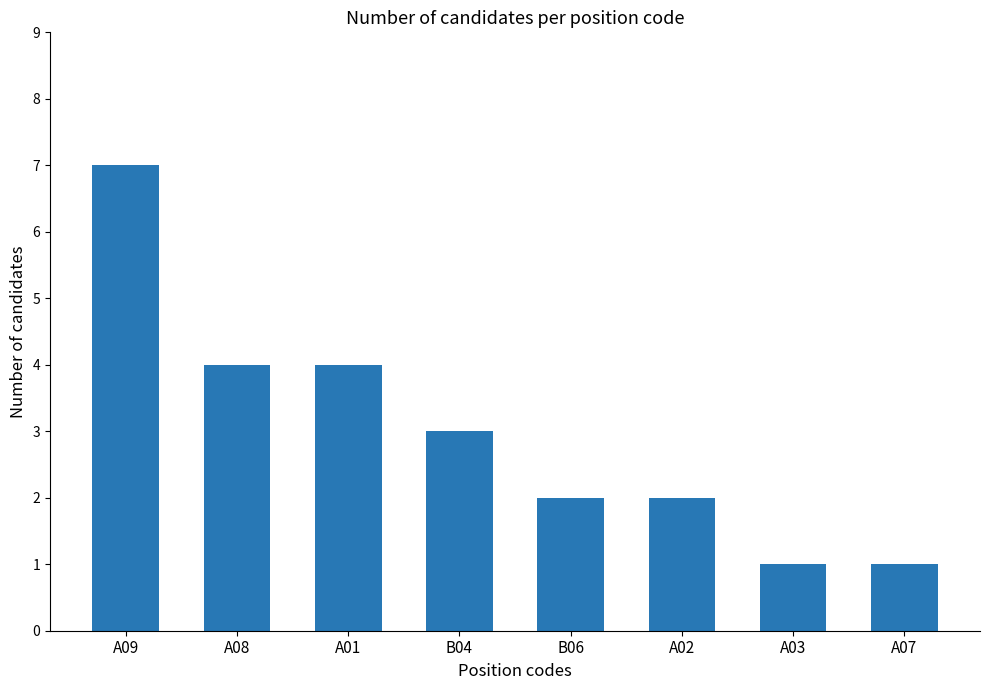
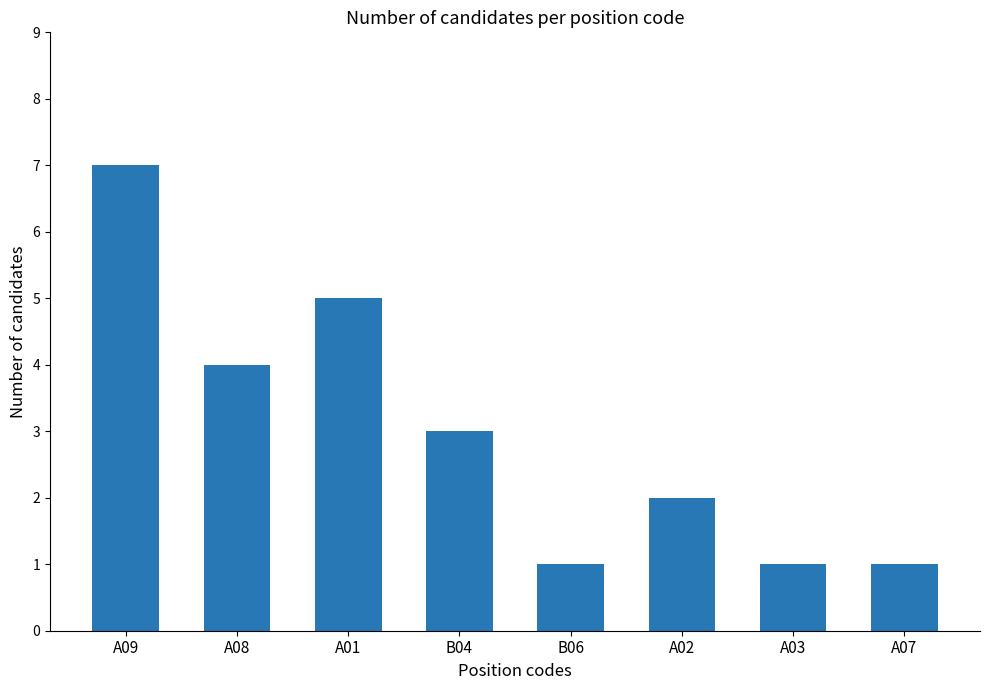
A01: 4 -> 5
B06: 2 -> 1
